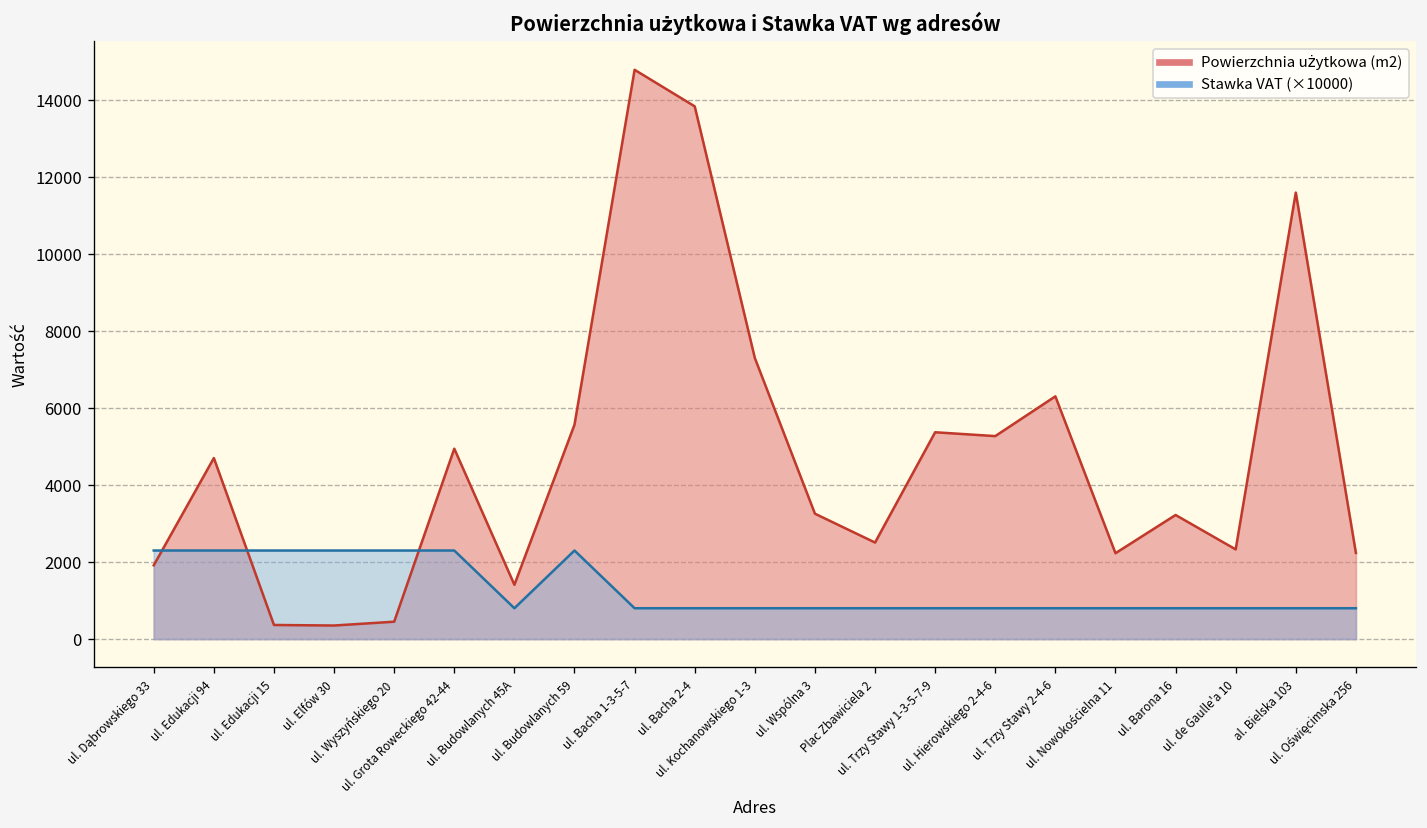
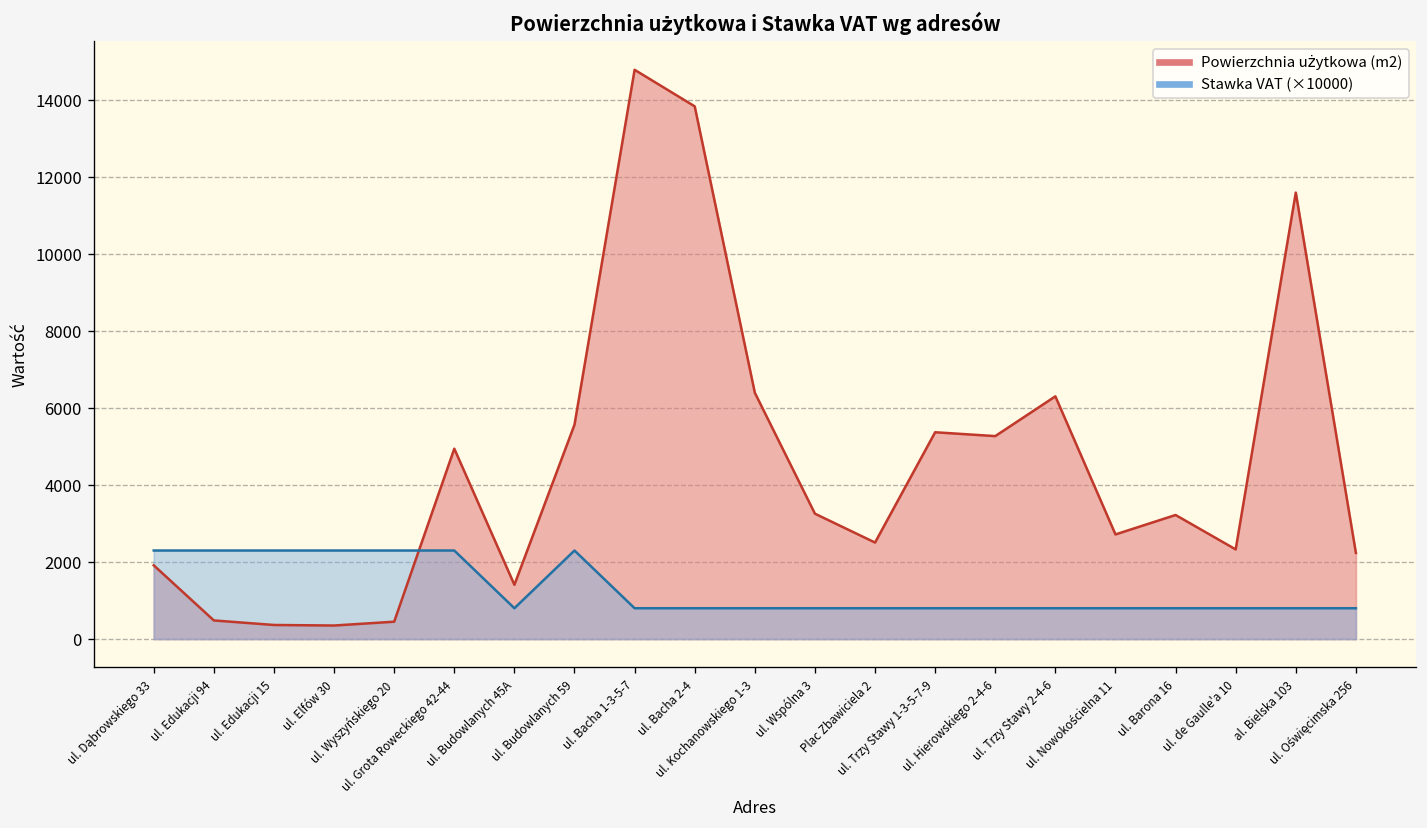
Powierzchnia użytkowa (m2), ul. Edukacji 94: 4700 -> 500
Powierzchnia użytkowa (m2), ul. Kochanowskiego 1-3: 7300 -> 6400
Powierzchnia użytkowa (m2), ul. Nowokościelna 11: 2200 -> 2700
